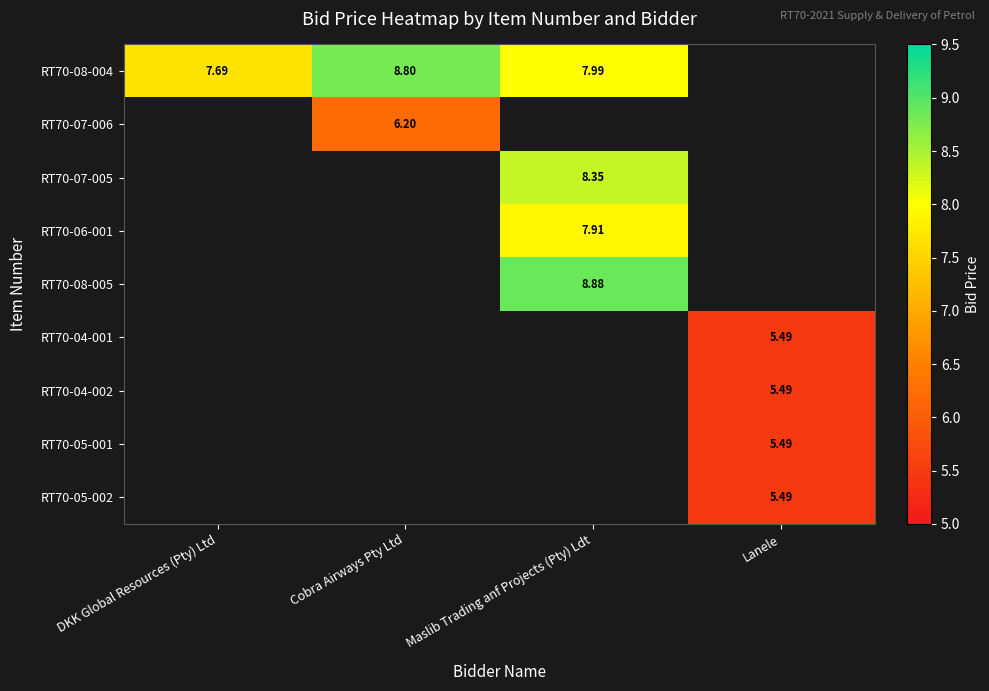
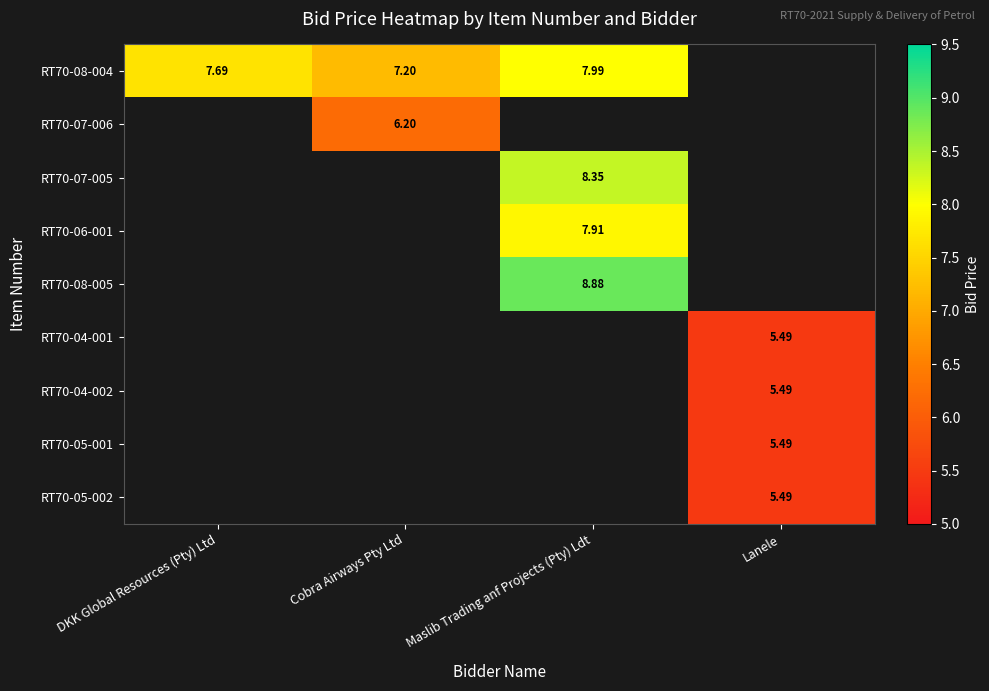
RT70-08-004, Cobra Airways Pty Ltd: 8.80 -> 7.20
